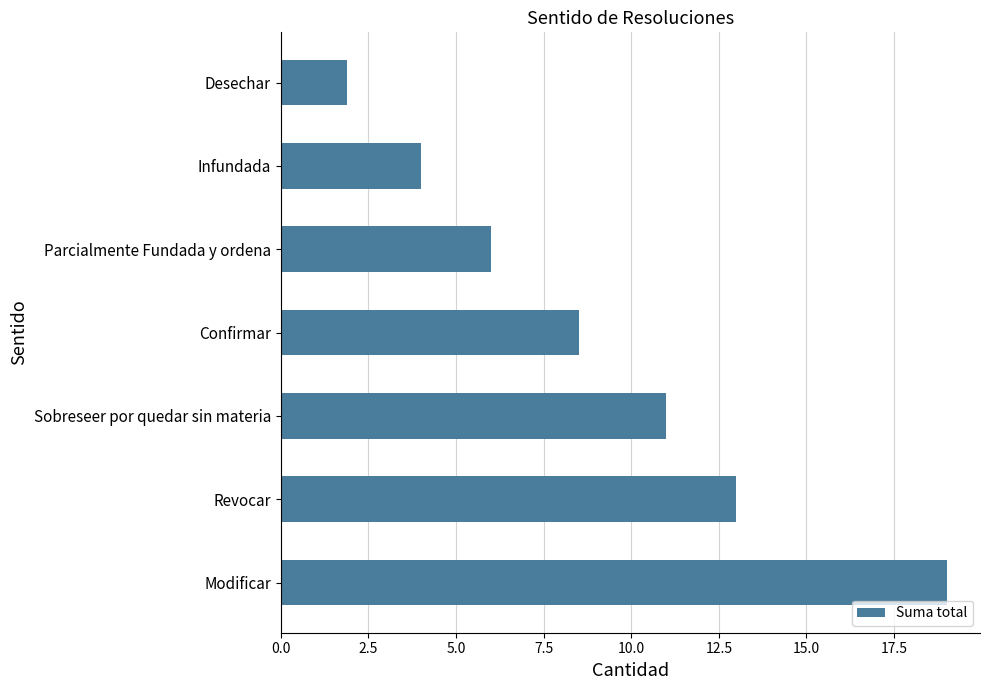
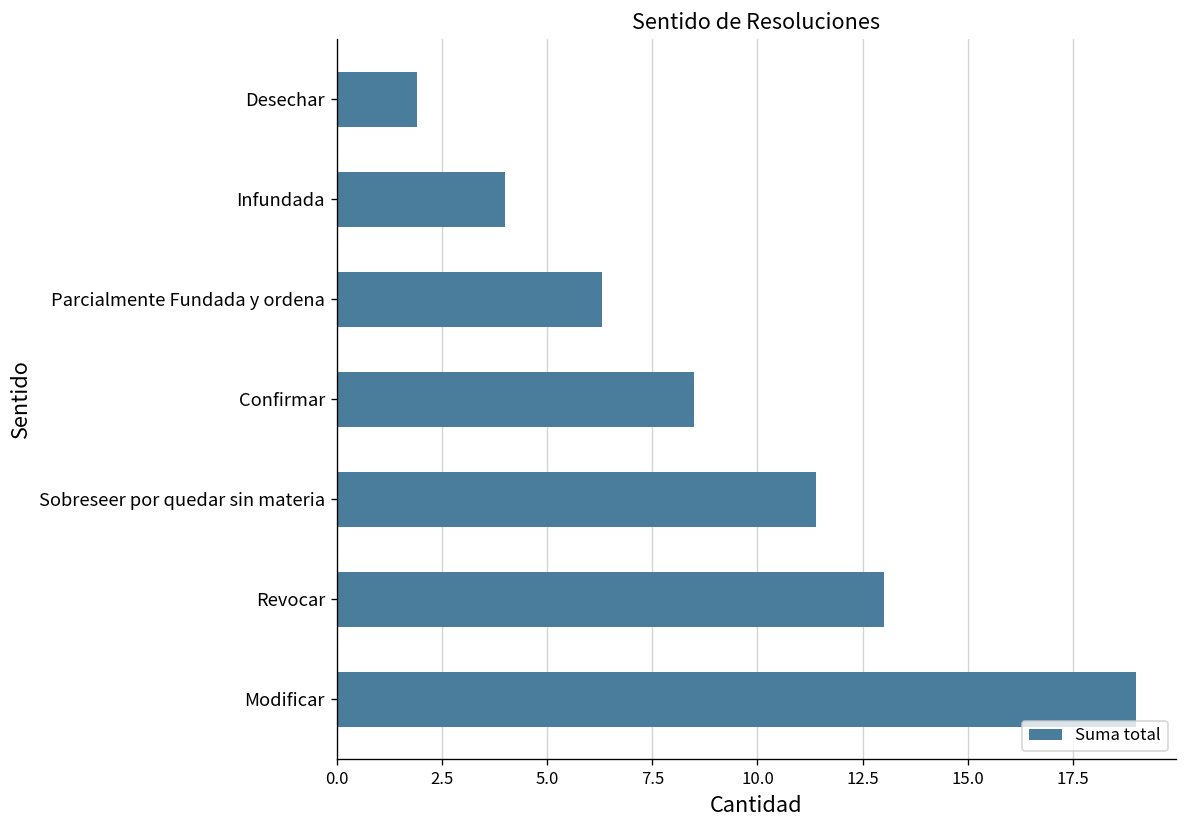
Parcialmente Fundada y ordena: 6.0 -> 6.3
Sobreseer por quedar sin materia: 11.0 -> 11.4
